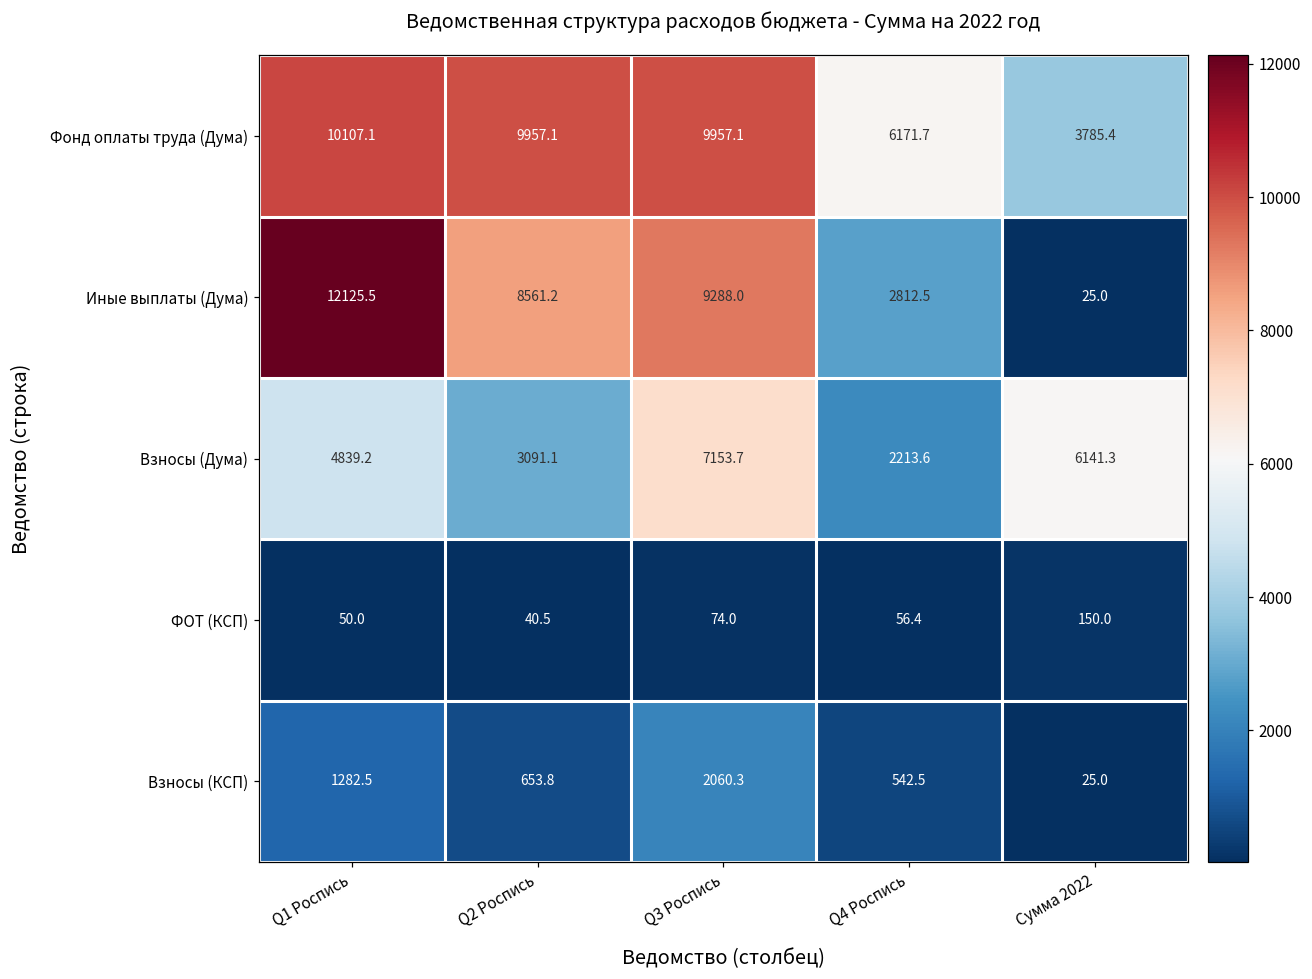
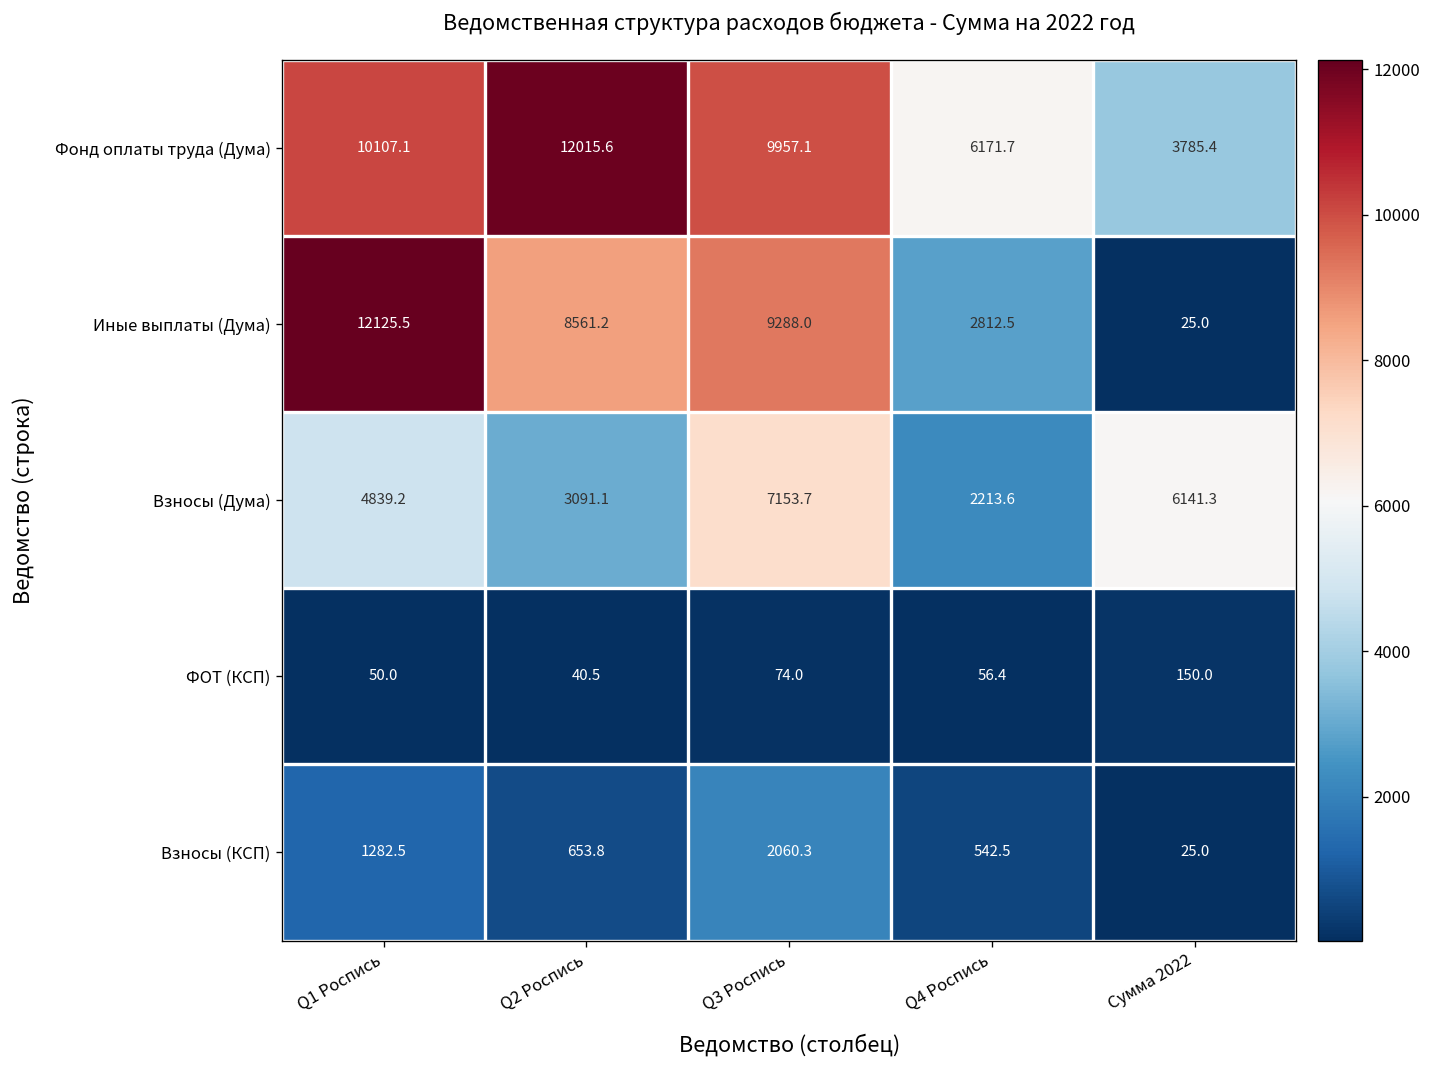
Фонд оплаты труда (Дума), Q2 Роспись: 9957.1 -> 12015.6
